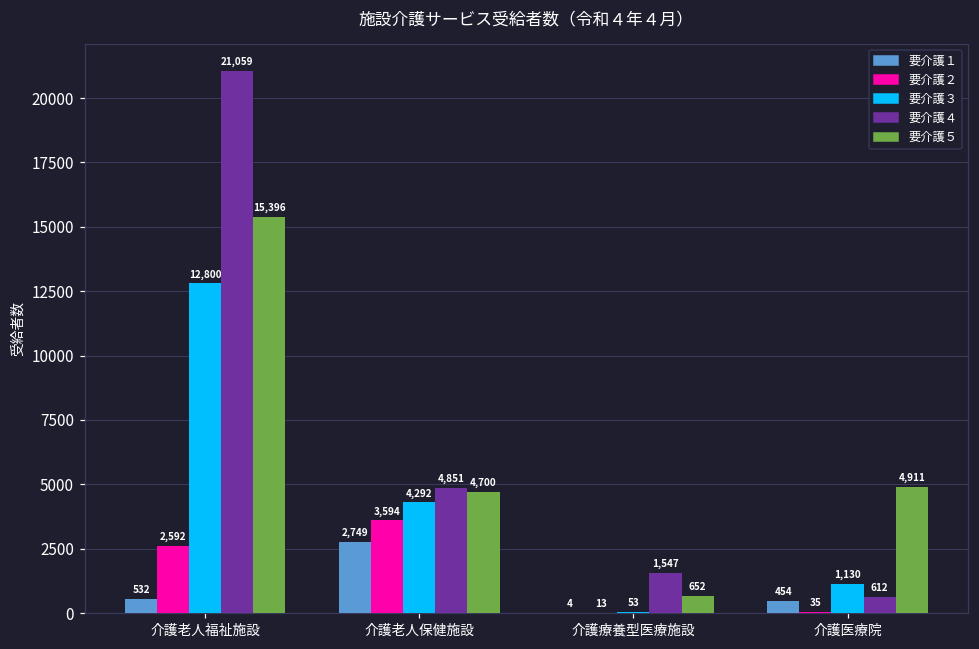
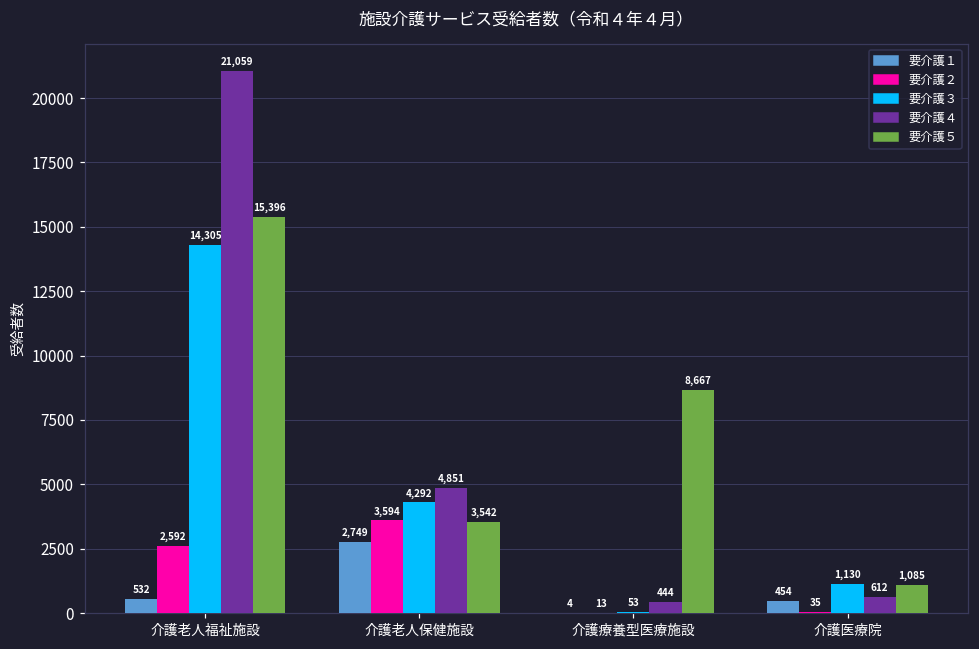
要介護３, 介護老人福祉施設: 12,800 -> 14,305
要介護５, 介護老人保健施設: 4,700 -> 3,542
要介護４, 介護療養型医療施設: 1,547 -> 444
要介護５, 介護療養型医療施設: 652 -> 8,667
要介護５, 介護医療院: 4,911 -> 1,085
